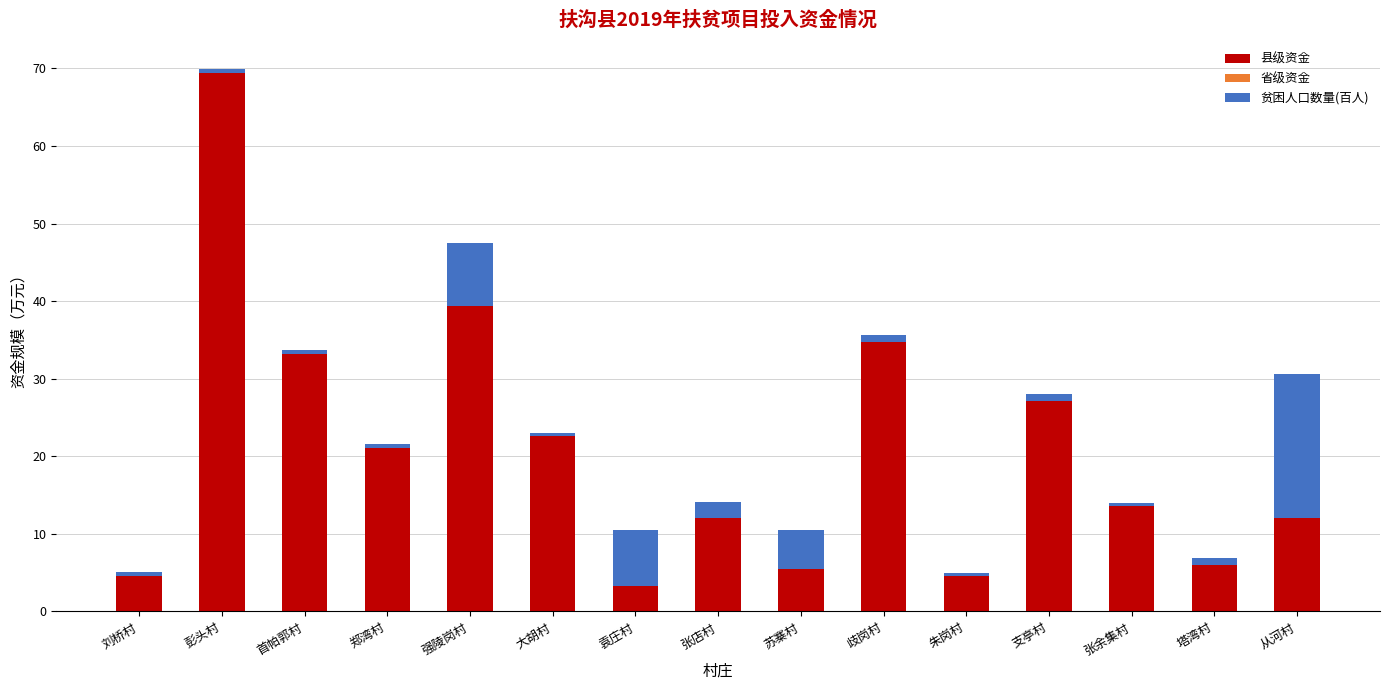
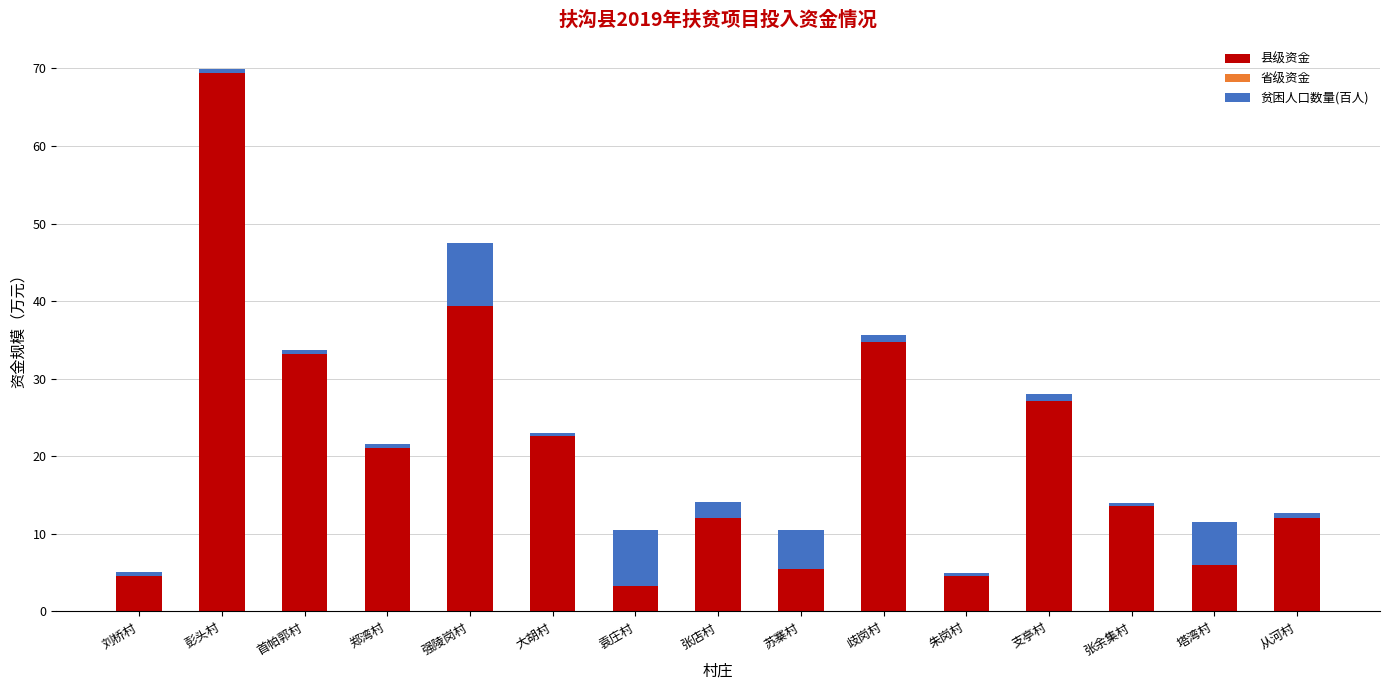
贫困人口数量(百人), 塔湾村: 1 -> 5
贫困人口数量(百人), 从河村: 19 -> 1
